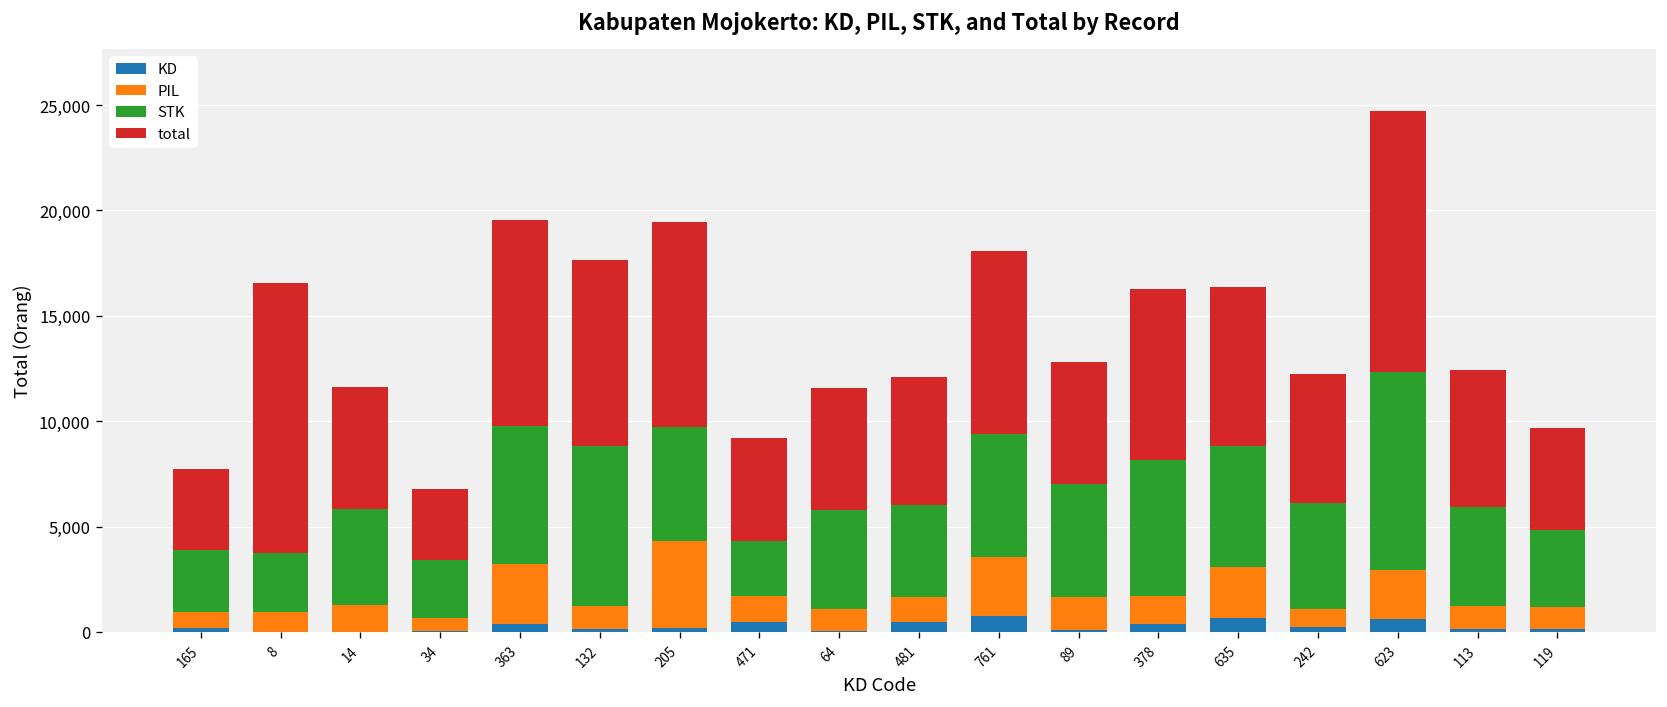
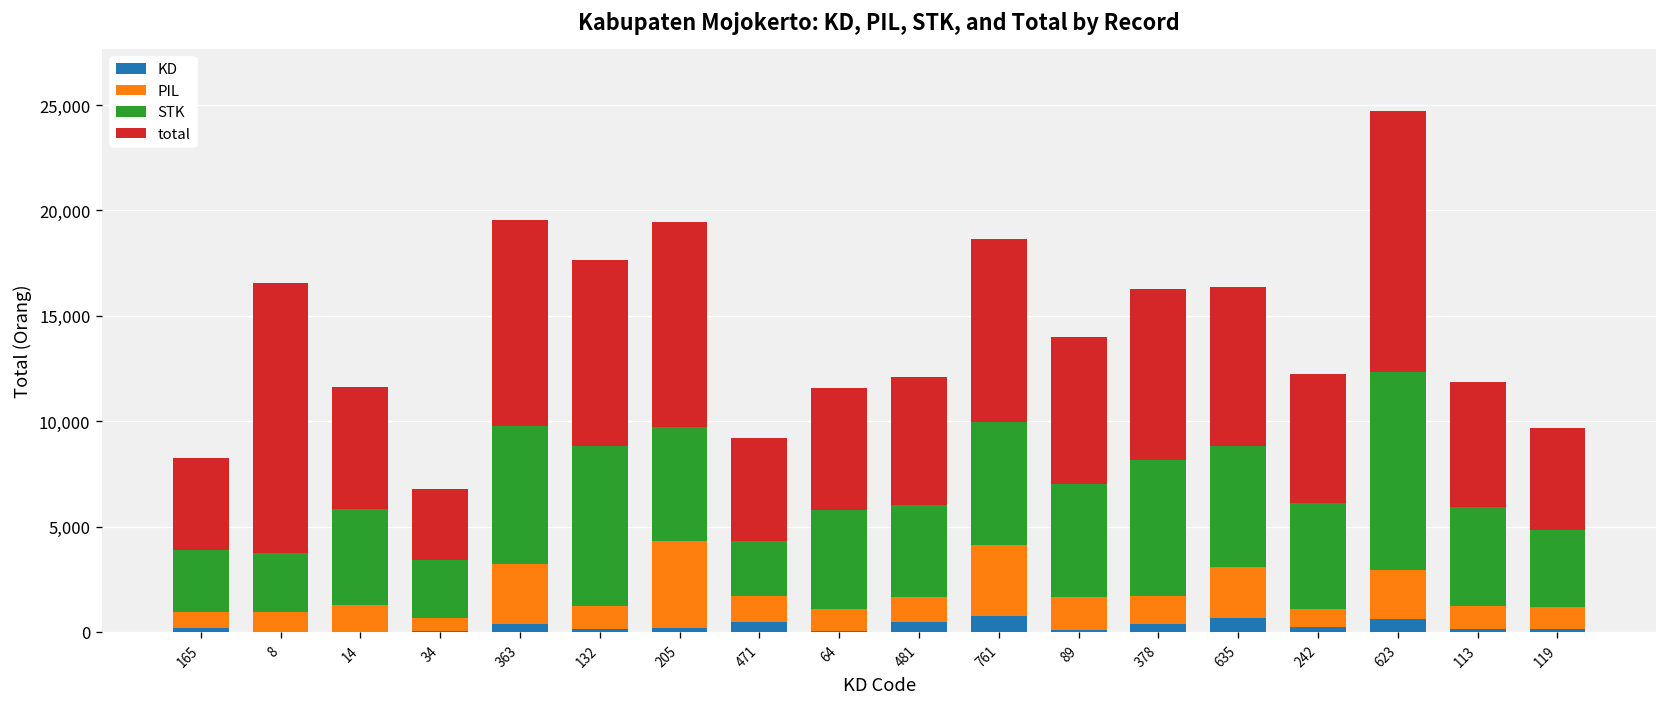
total, 165: 3,900 -> 4,400
PIL, 761: 2,800 -> 3,400
total, 89: 5,800 -> 7,000
total, 113: 6,500 -> 5,900
